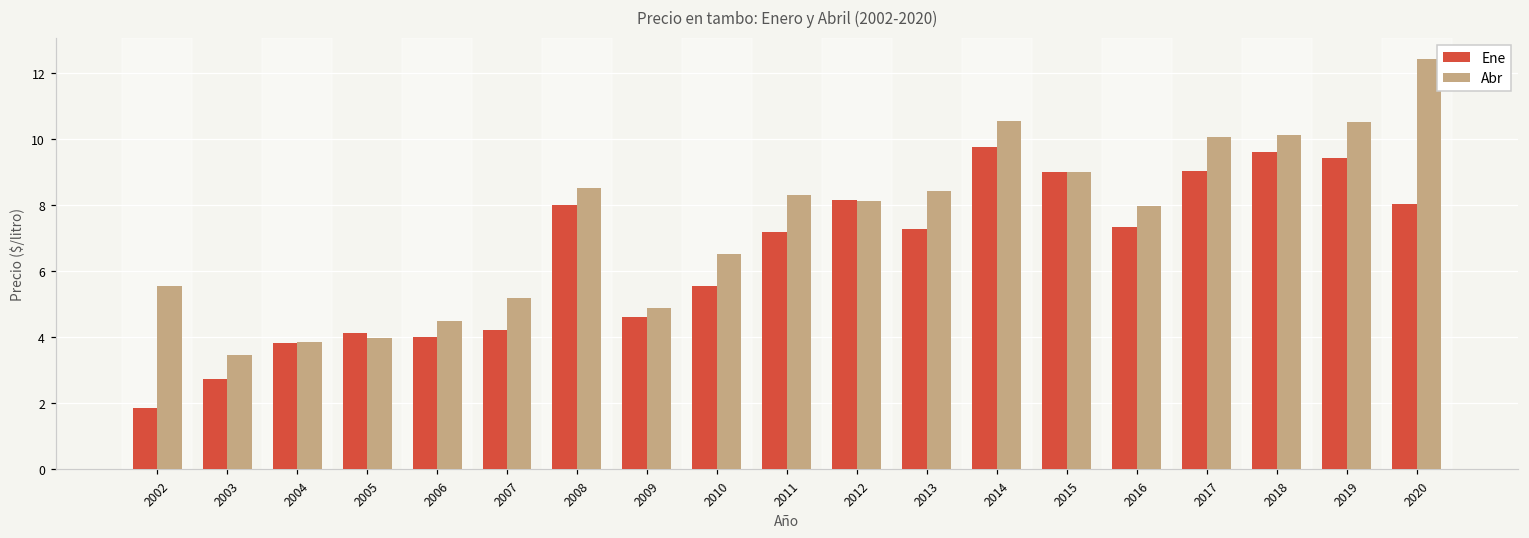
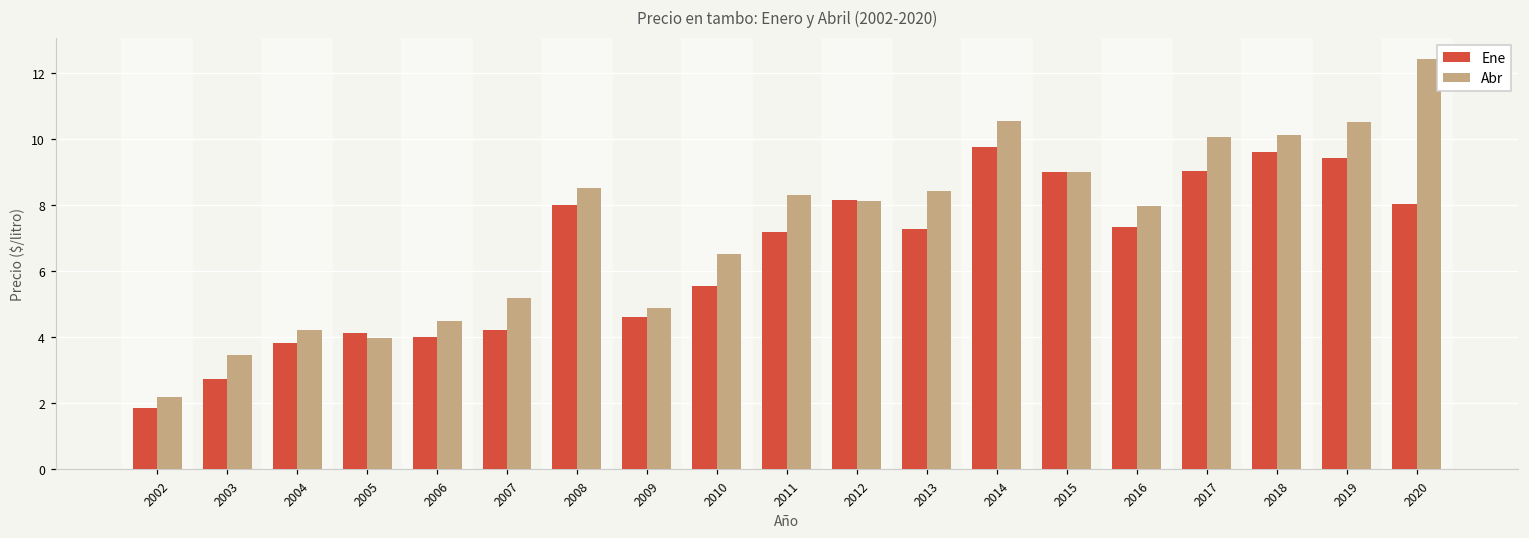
Abr, 2002: 5.6 -> 2.2
Abr, 2004: 3.8 -> 4.2
